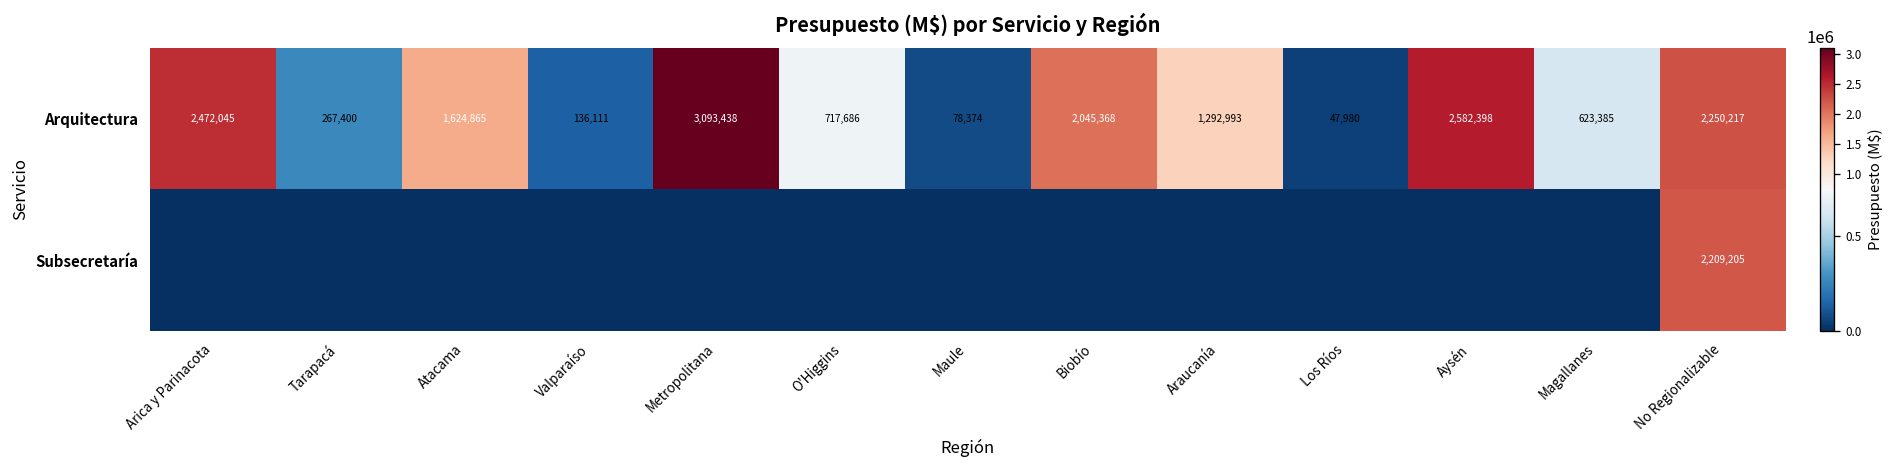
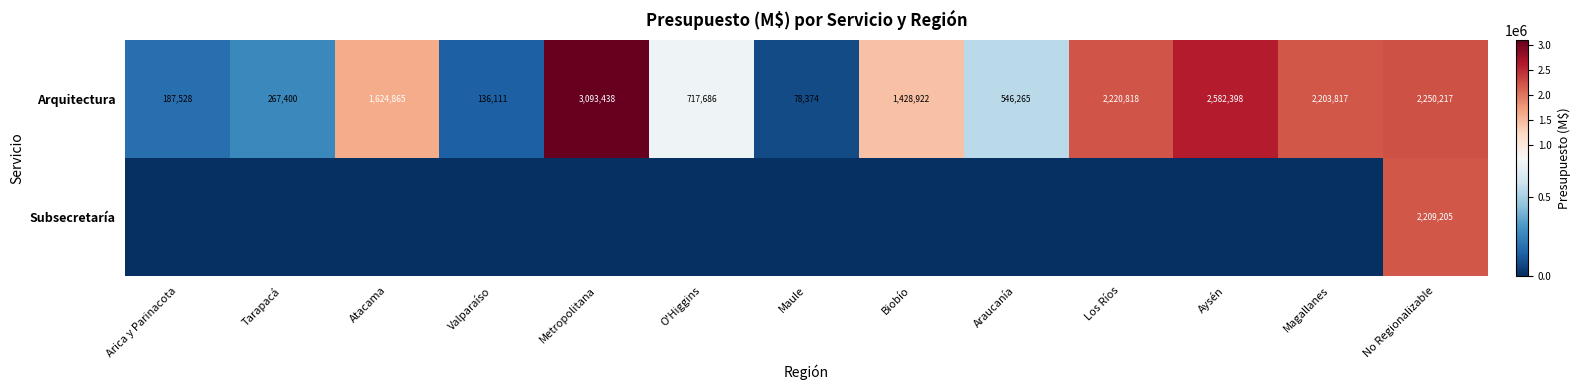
Arquitectura, Arica y Parinacota: 2,472,045 -> 187,528
Arquitectura, Biobío: 2,045,368 -> 1,428,922
Arquitectura, Araucanía: 1,292,993 -> 546,265
Arquitectura, Los Ríos: 47,980 -> 2,220,818
Arquitectura, Magallanes: 623,385 -> 2,203,817
